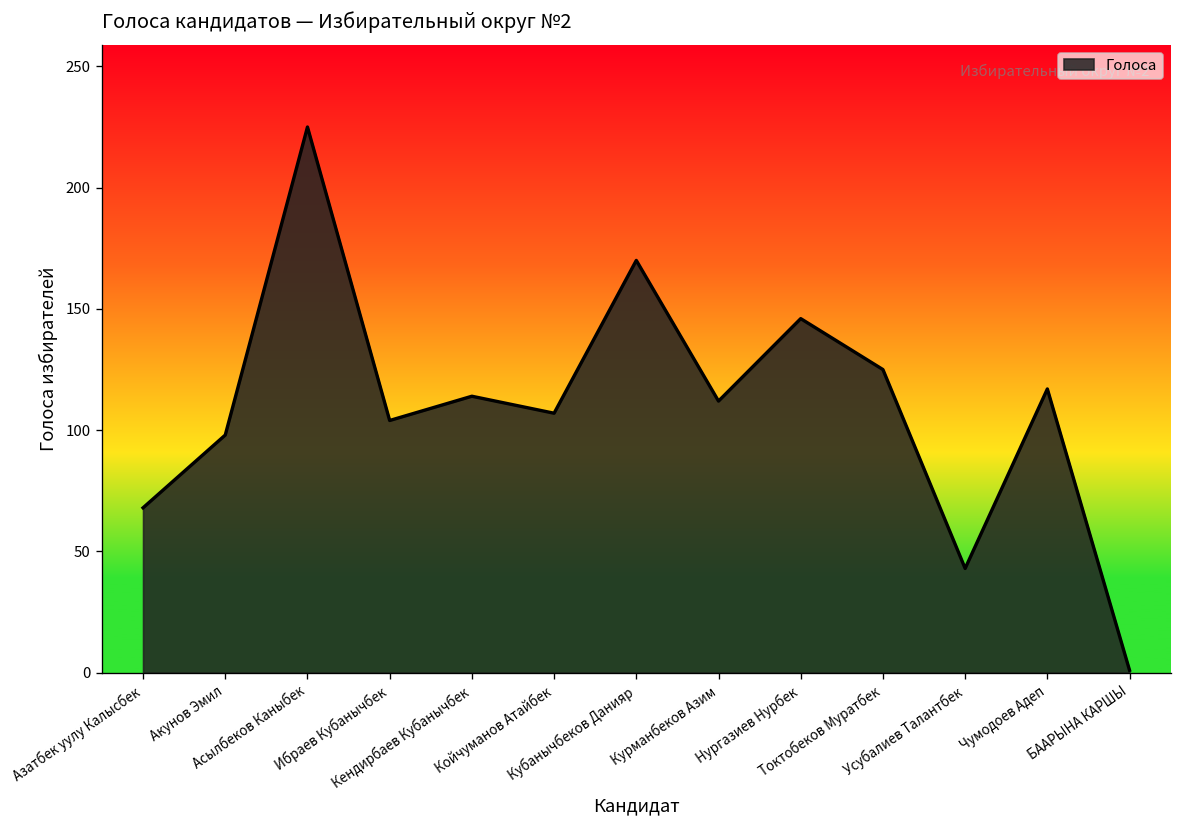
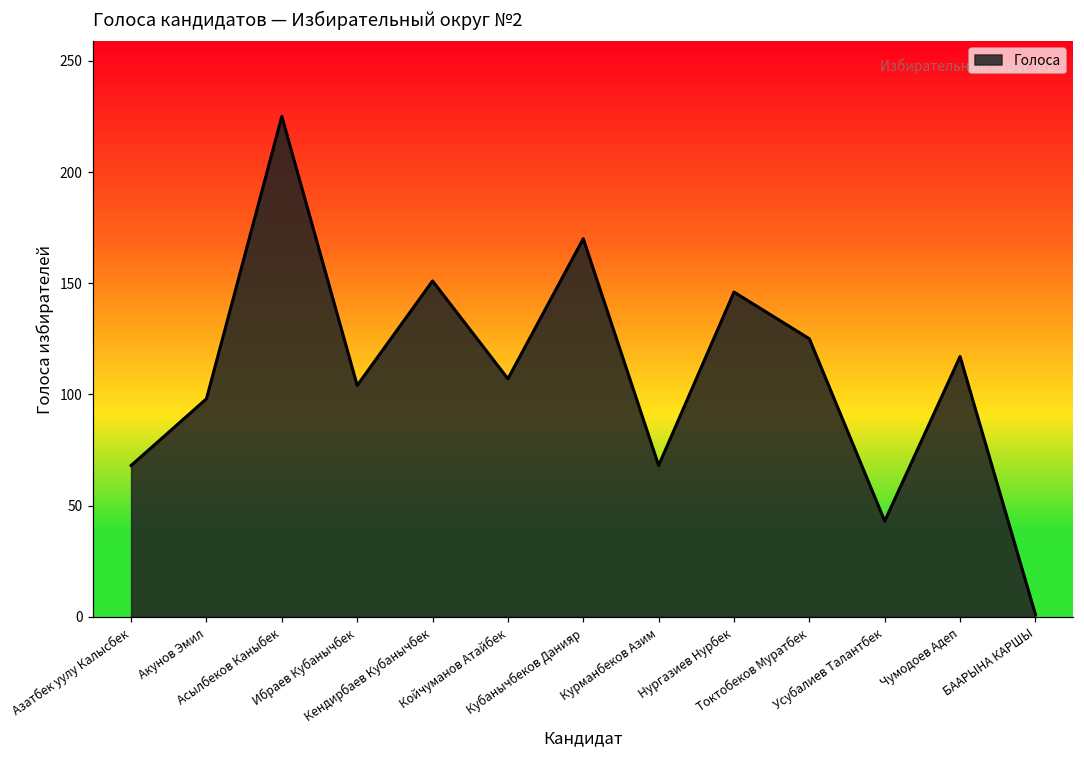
Кендирбаев Кубанычбек: 114 -> 151
Курманбеков Азим: 112 -> 68
